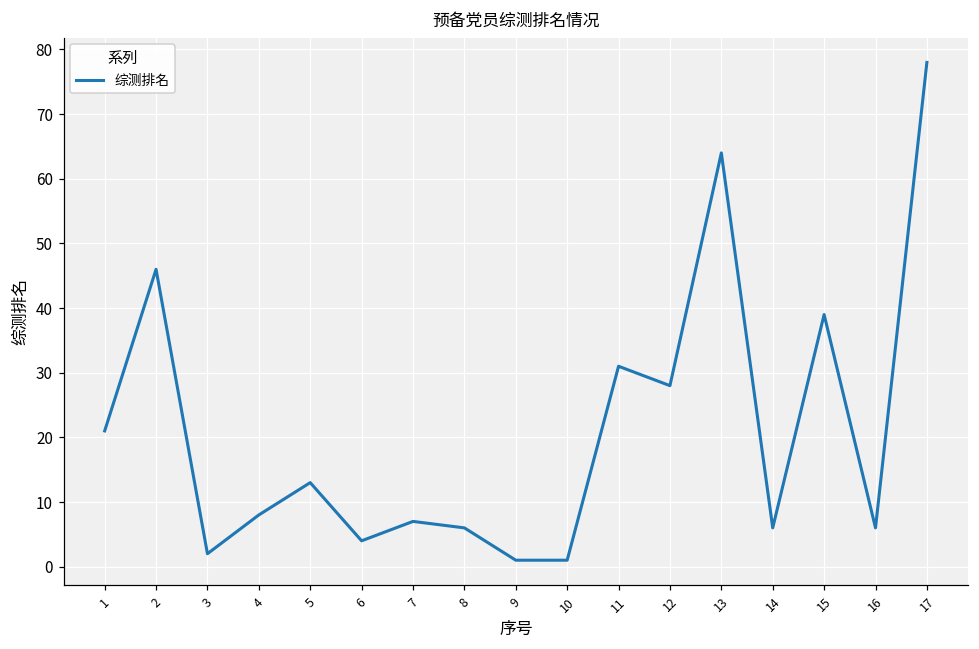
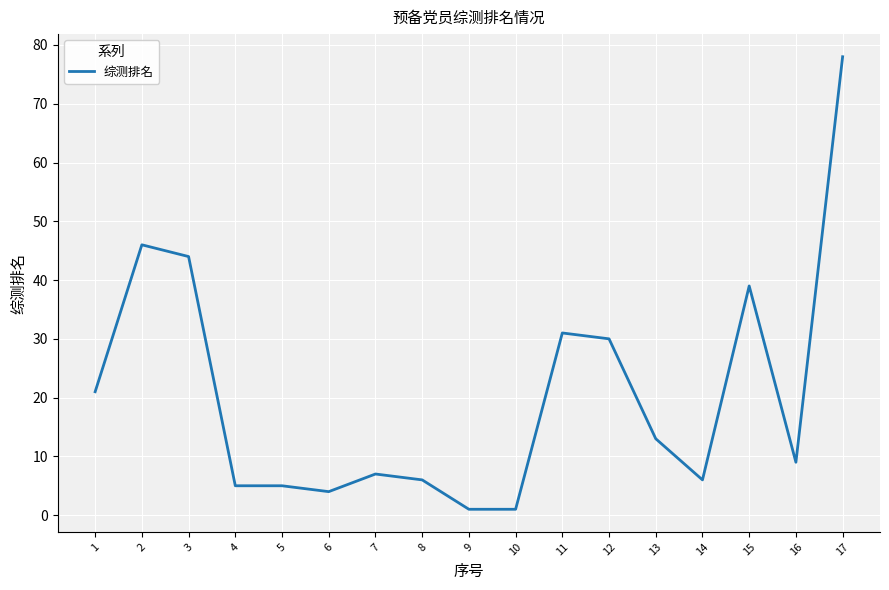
3: 2 -> 44
4: 8 -> 5
5: 13 -> 5
12: 28 -> 30
13: 64 -> 13
16: 6 -> 9
